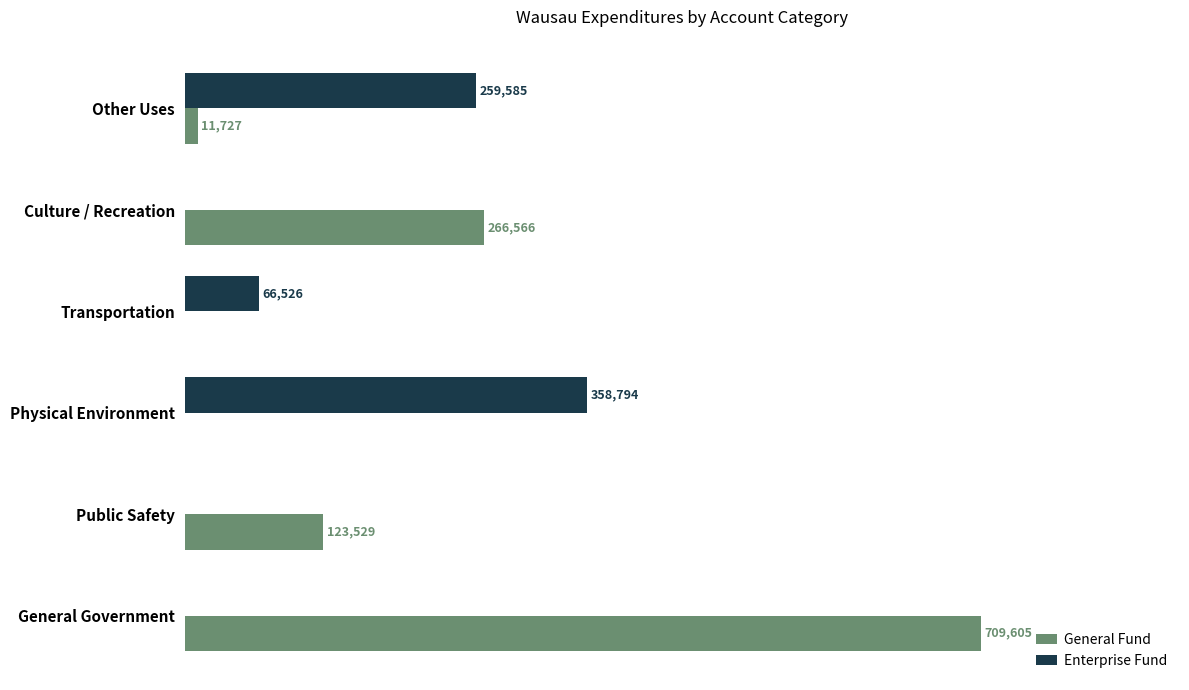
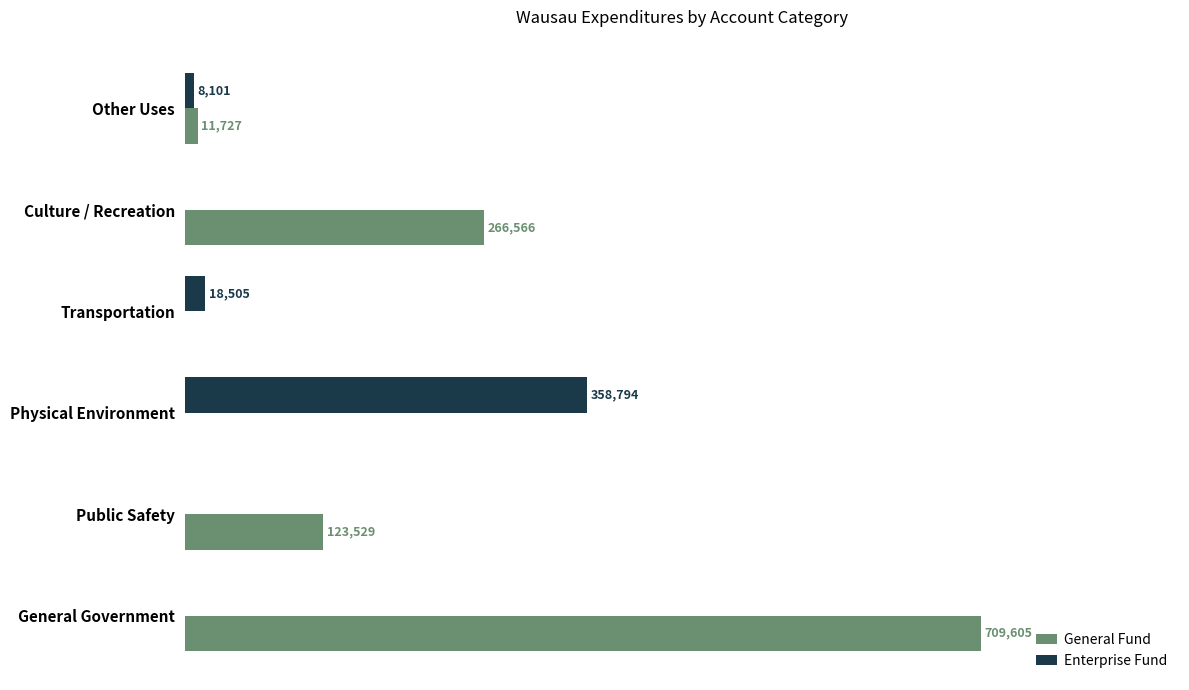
Enterprise Fund, Other Uses: 259,585 -> 8,101
Enterprise Fund, Transportation: 66,526 -> 18,505
